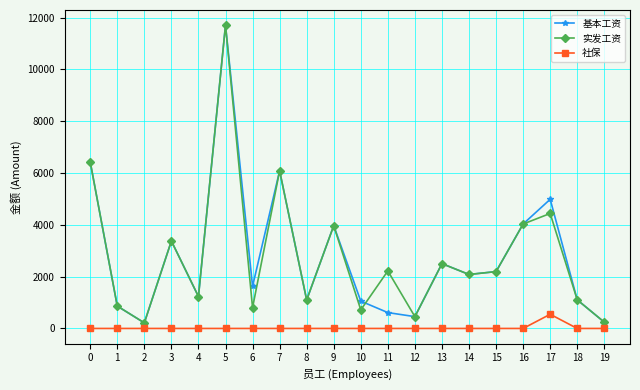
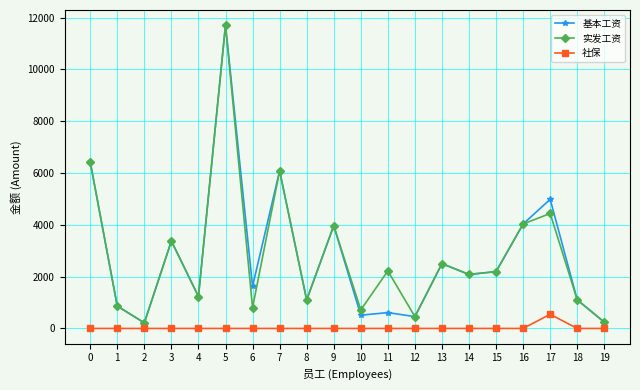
基本工资, 10: 1100 -> 500
